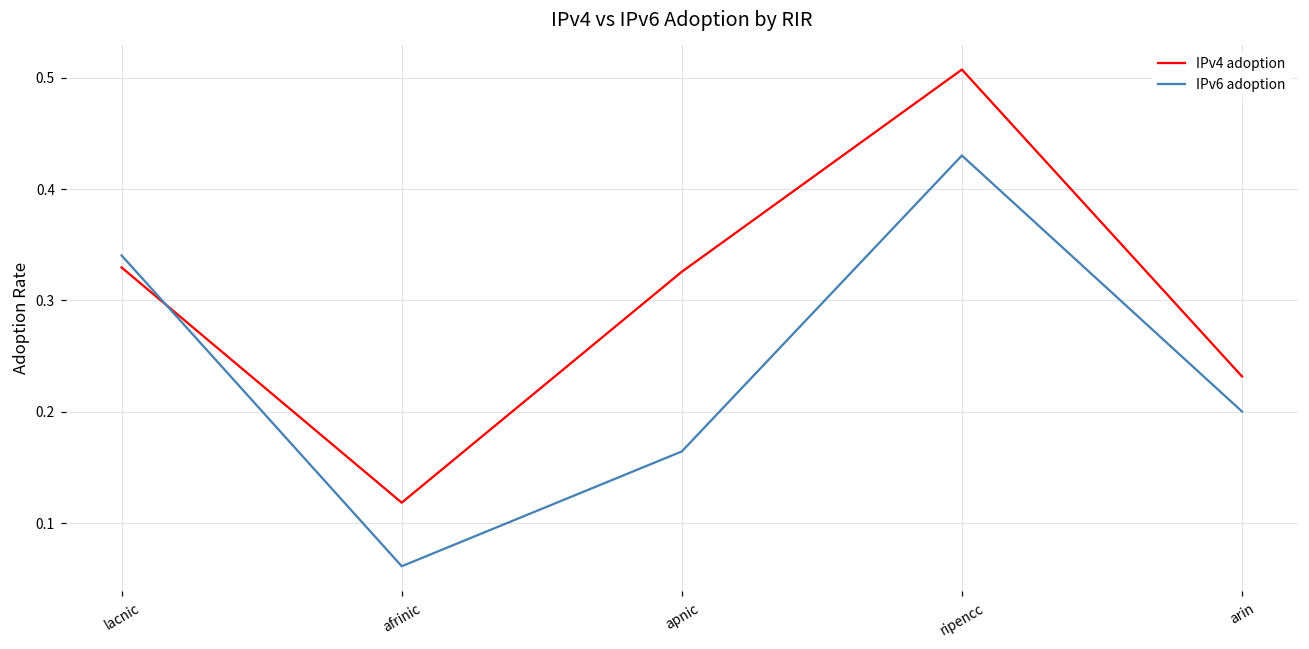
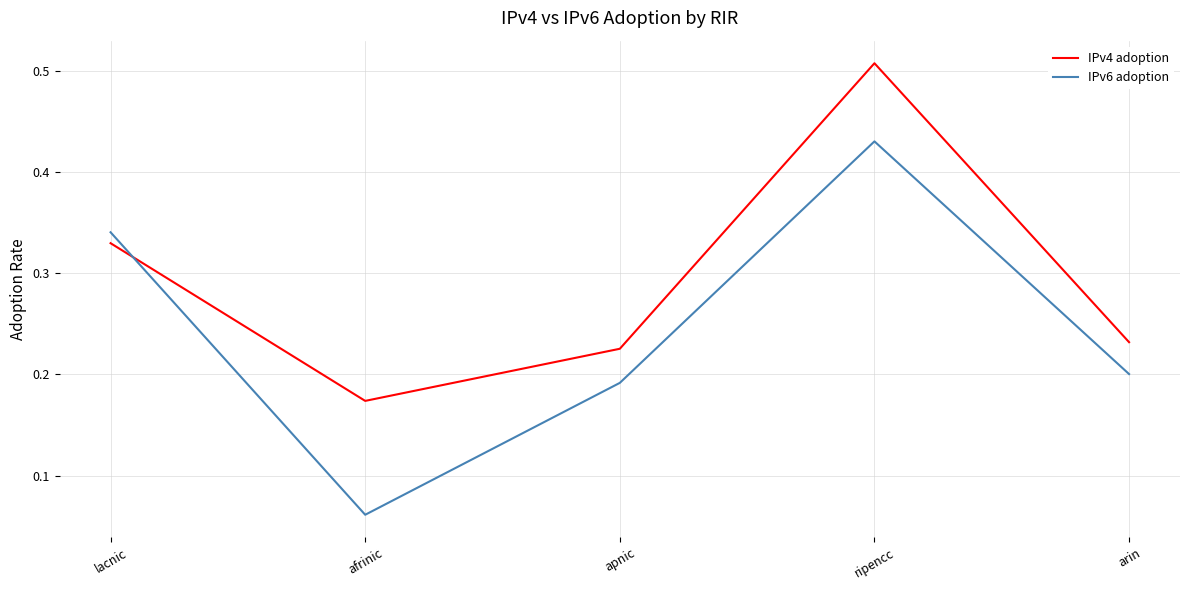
IPv4 adoption, afrinic: 0.118 -> 0.174
IPv4 adoption, apnic: 0.326 -> 0.225
IPv6 adoption, apnic: 0.164 -> 0.192
